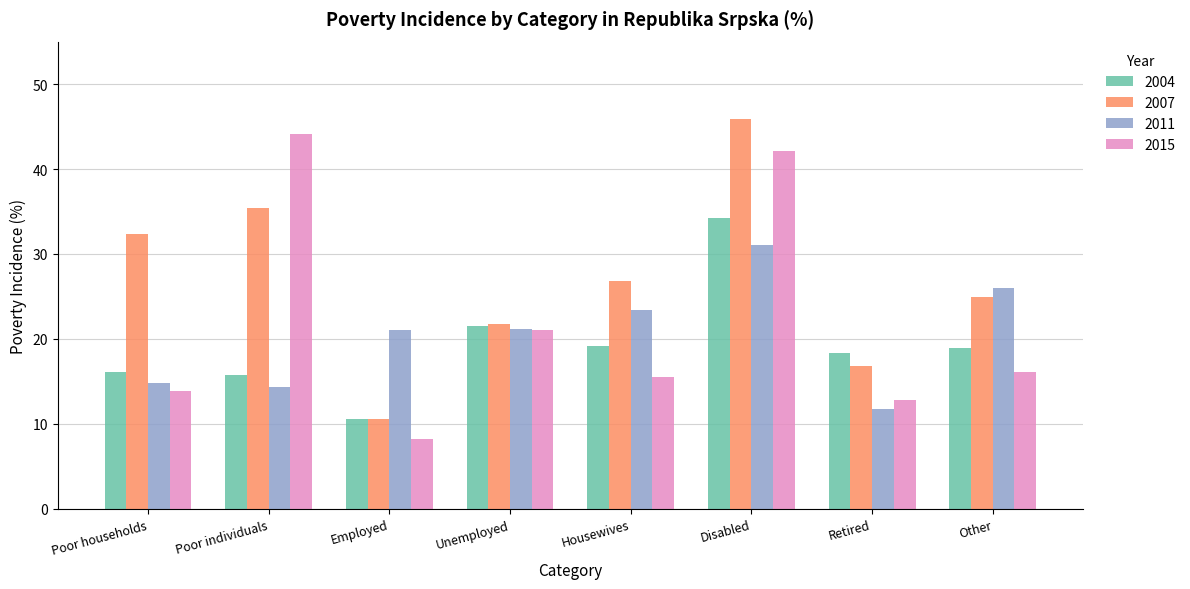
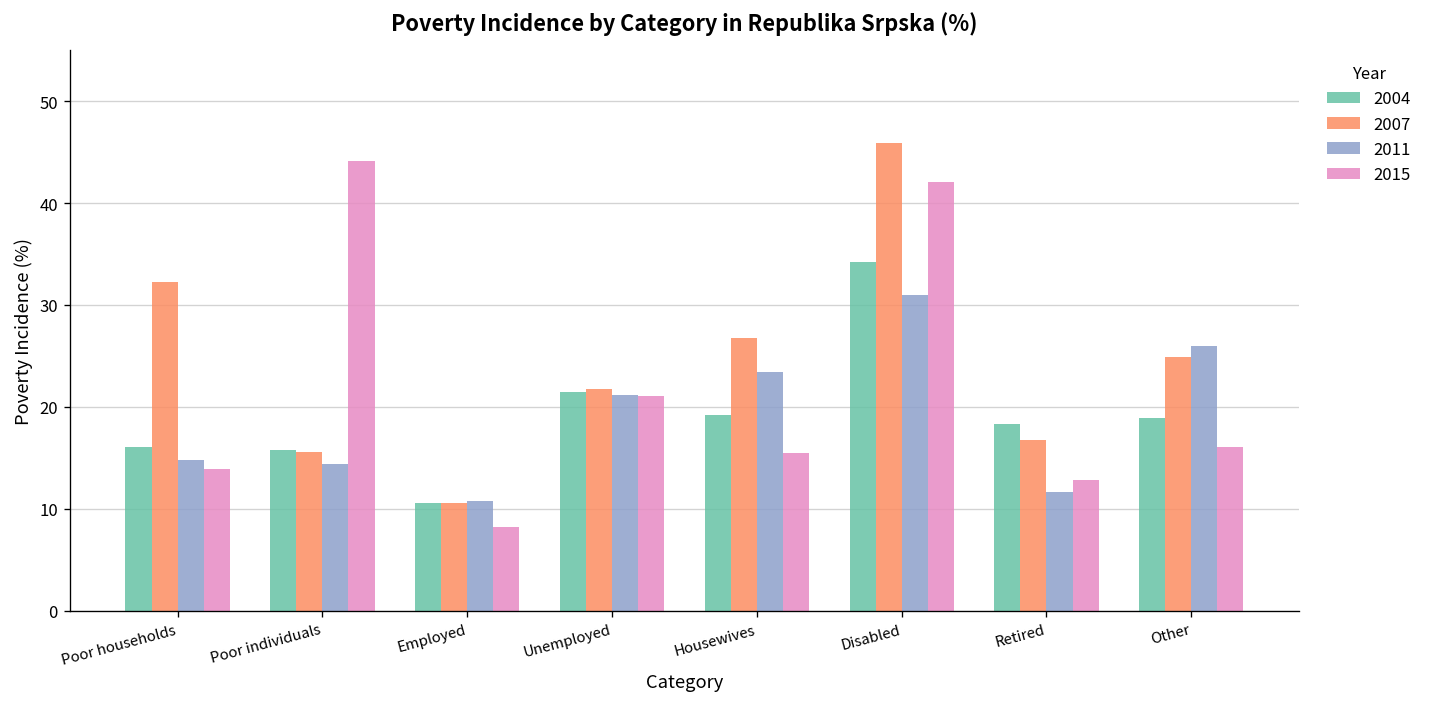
2007, Poor individuals: 35 -> 16
2011, Employed: 21 -> 11
